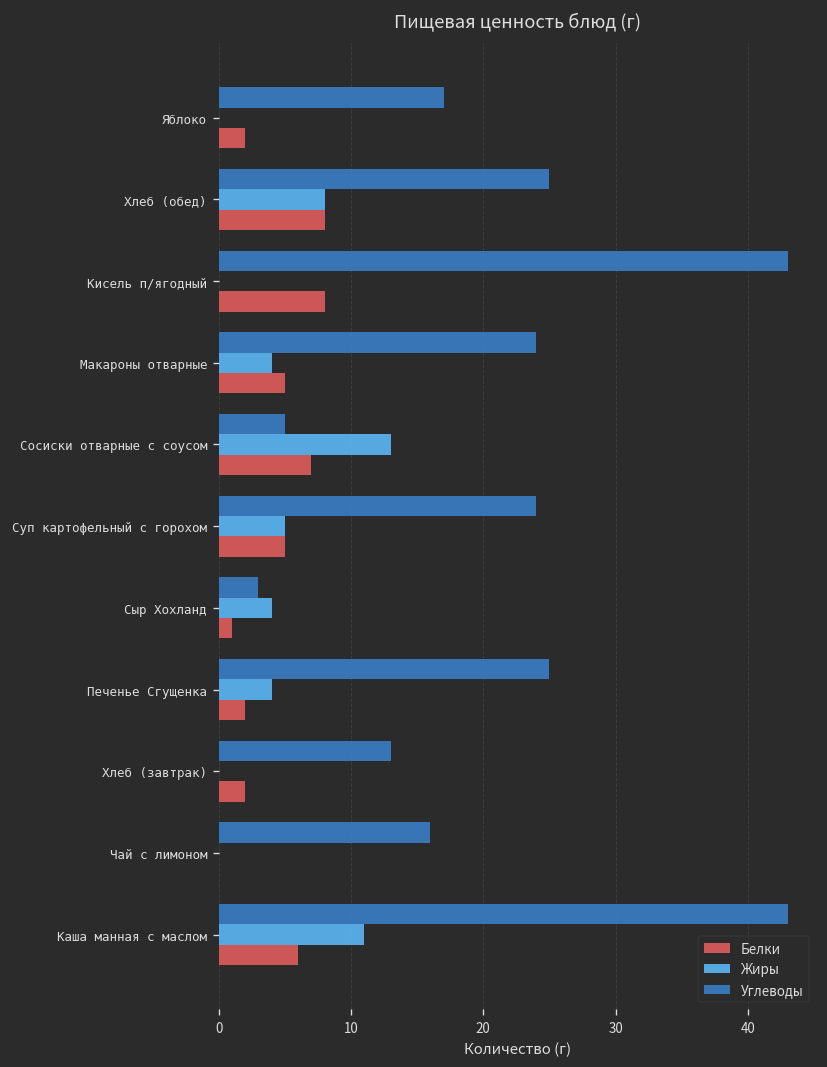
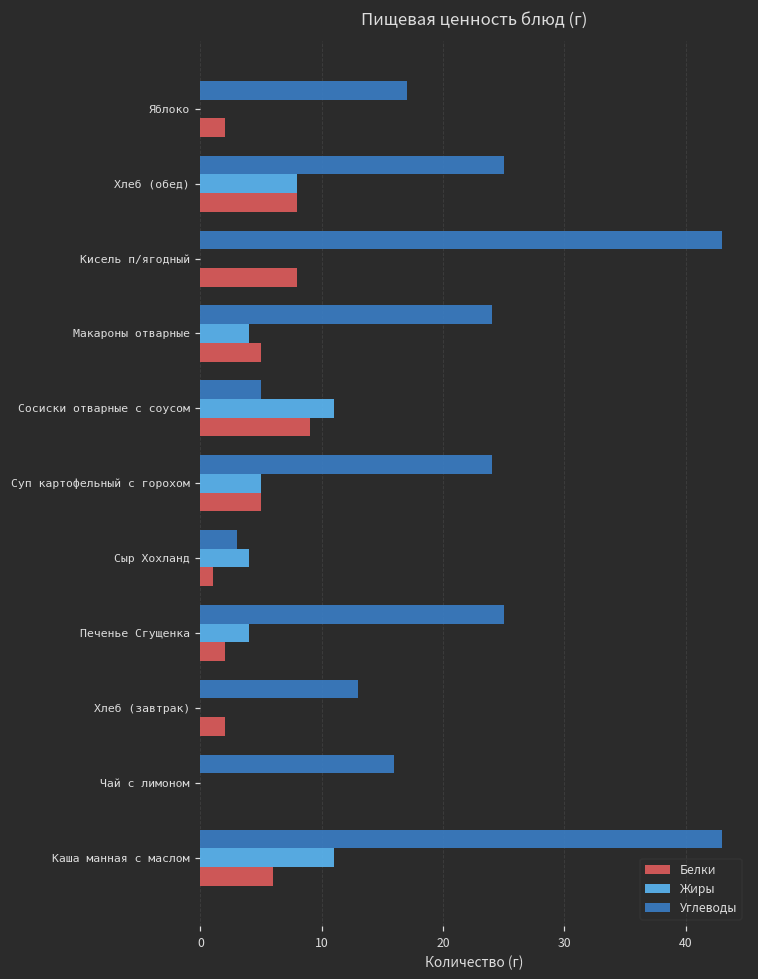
Жиры, Сосиски отварные с соусом: 13 -> 11
Белки, Сосиски отварные с соусом: 7 -> 9
